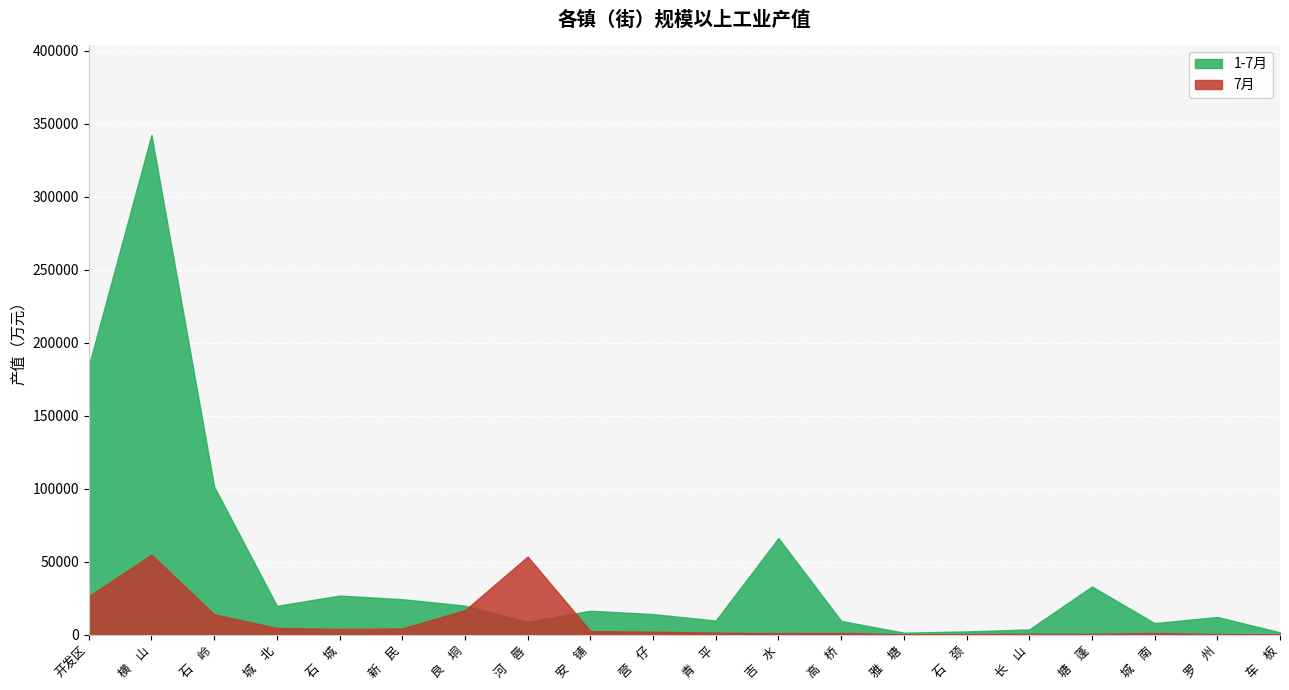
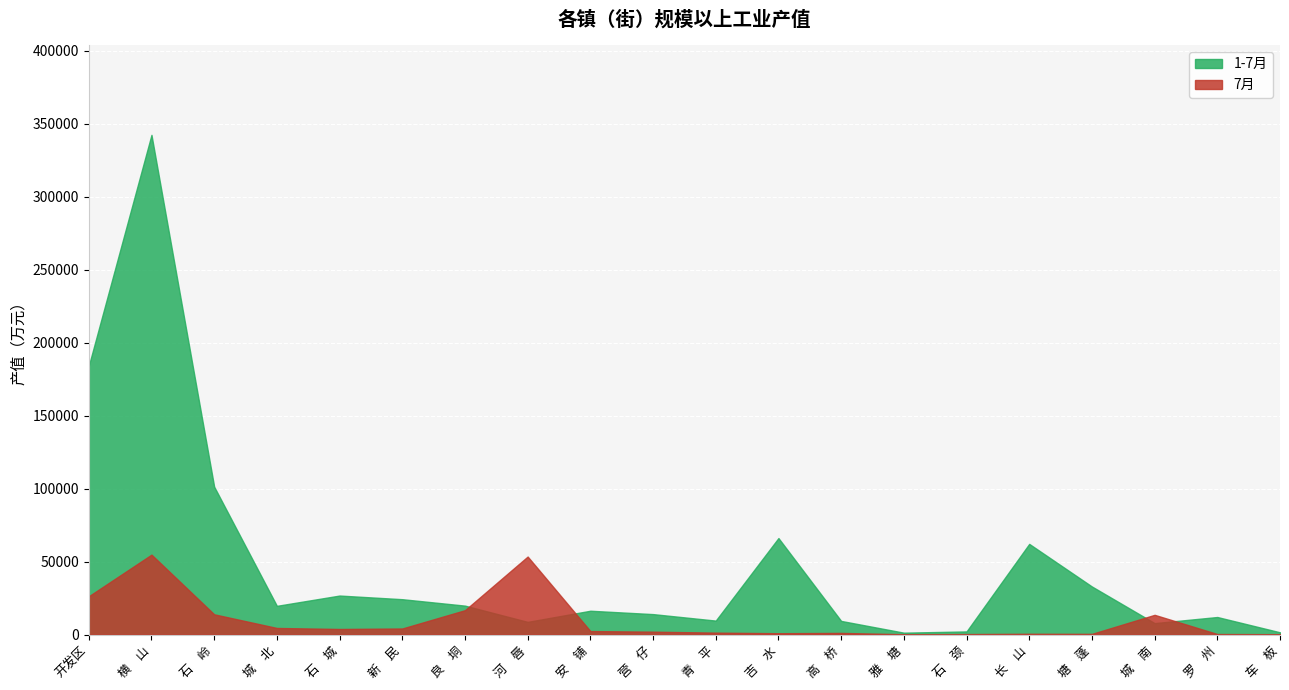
1-7月, 长 山: 4000 -> 62000
7月, 城 南: 1000 -> 14000
